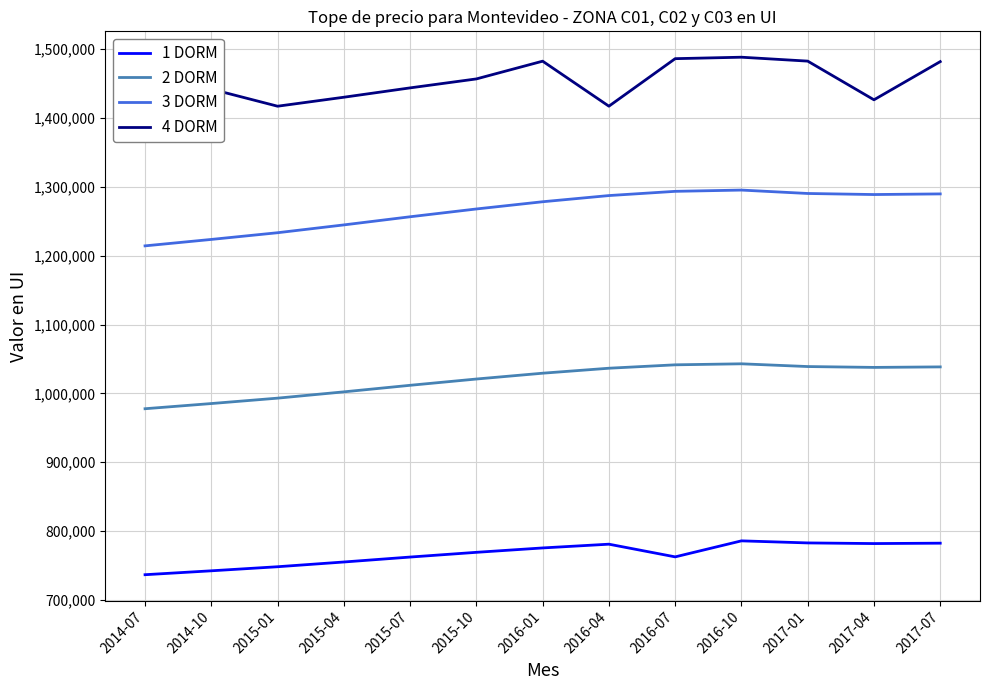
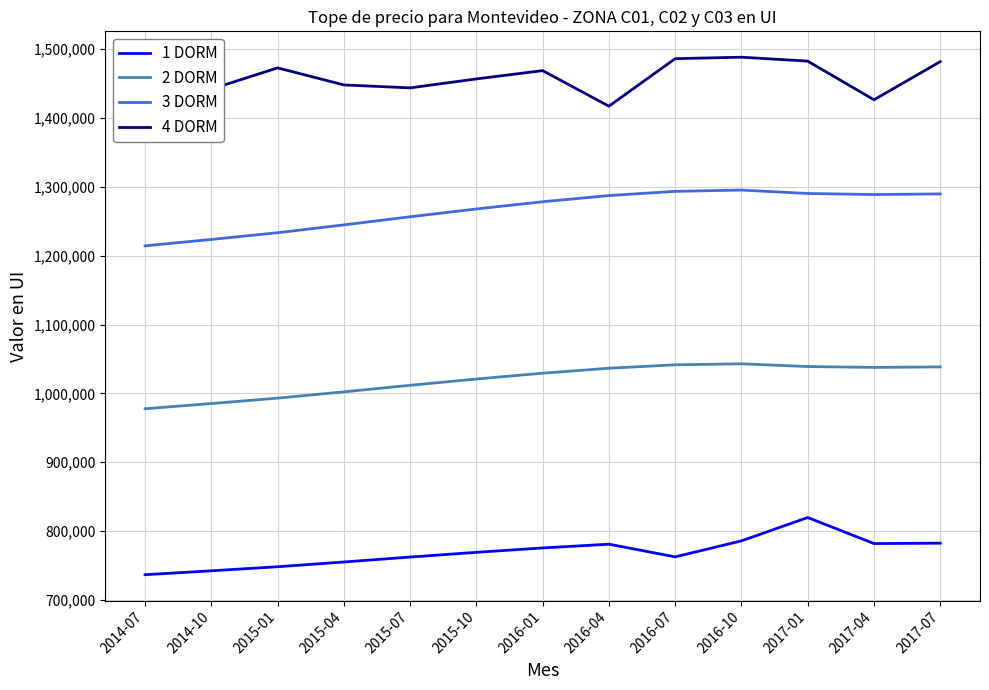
4 DORM, 2015-01: 1,420,000 -> 1,470,000
4 DORM, 2015-04: 1,430,000 -> 1,450,000
4 DORM, 2016-01: 1,480,000 -> 1,470,000
1 DORM, 2017-01: 780,000 -> 820,000
